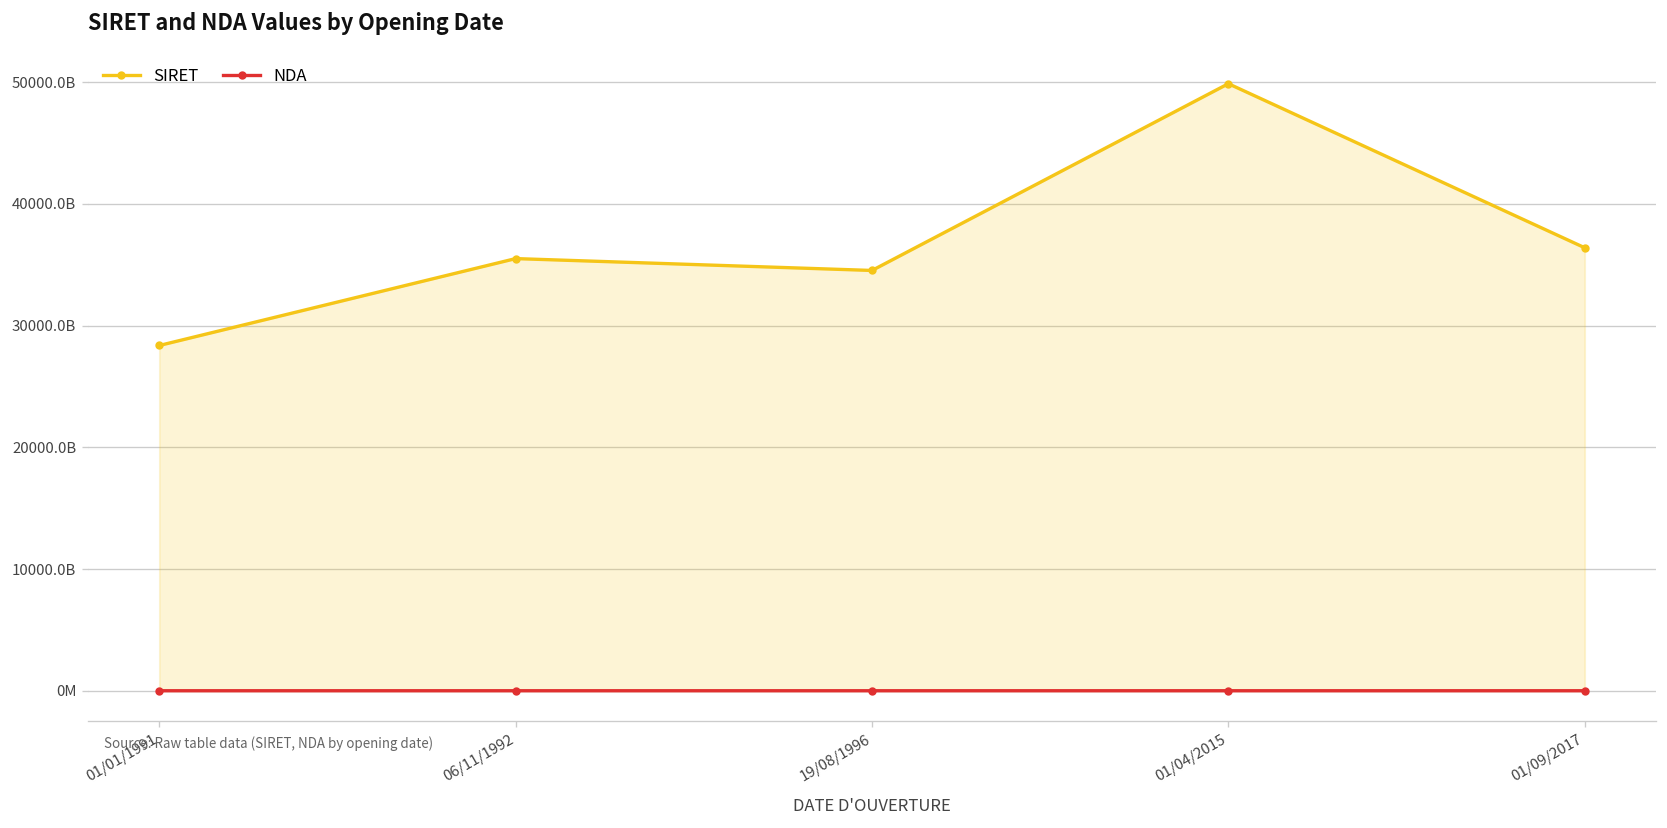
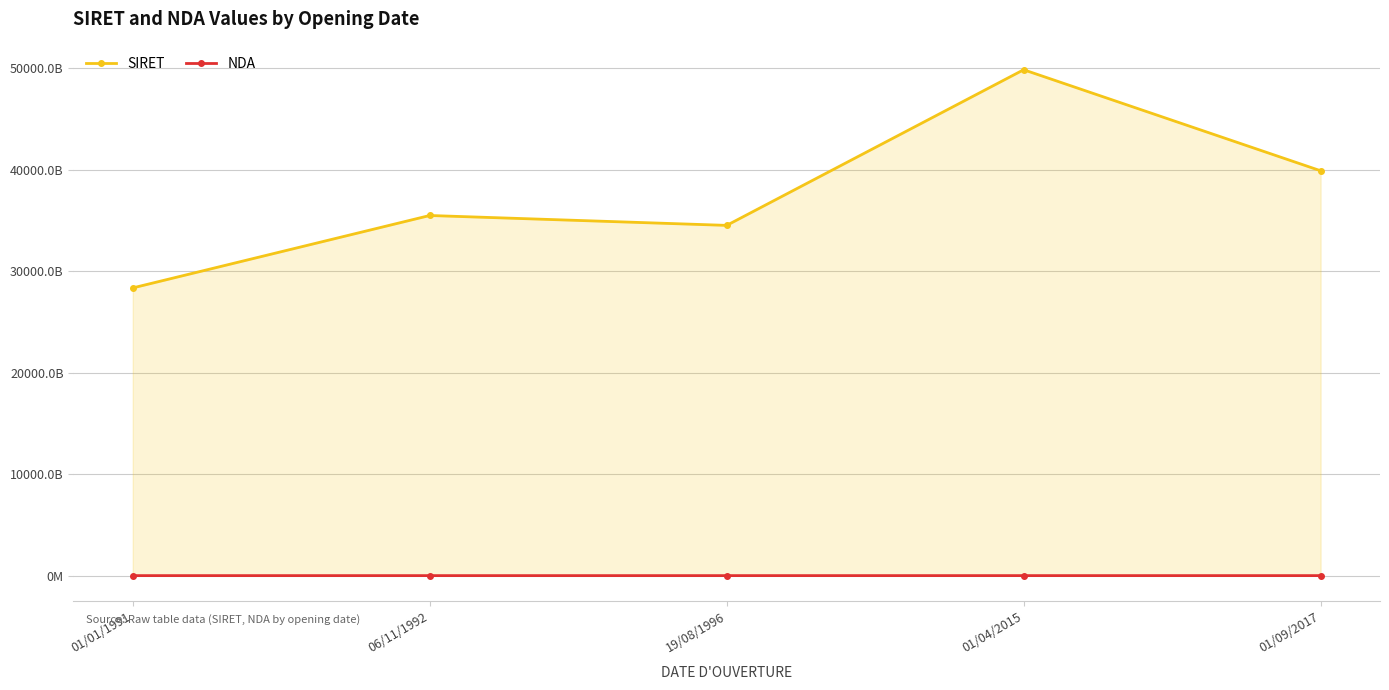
SIRET, 01/09/2017: 36400000000000 -> 39900000000000
